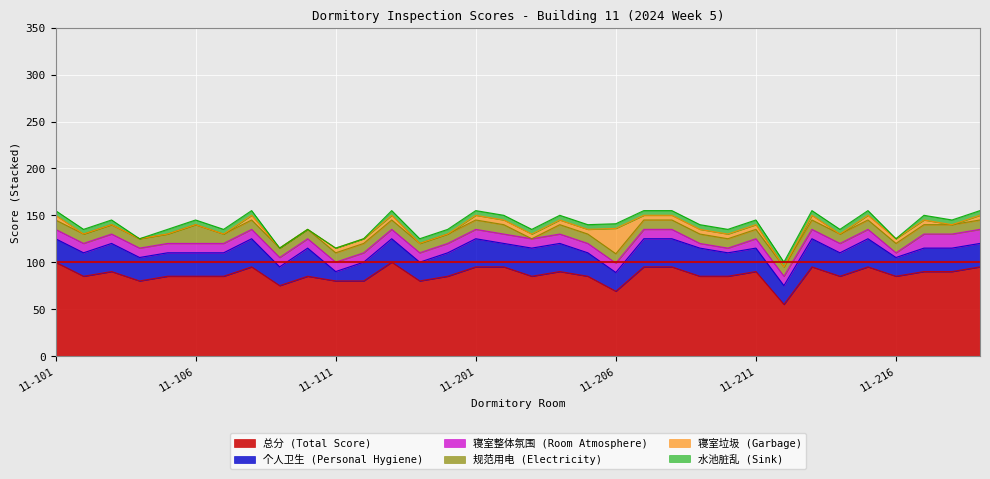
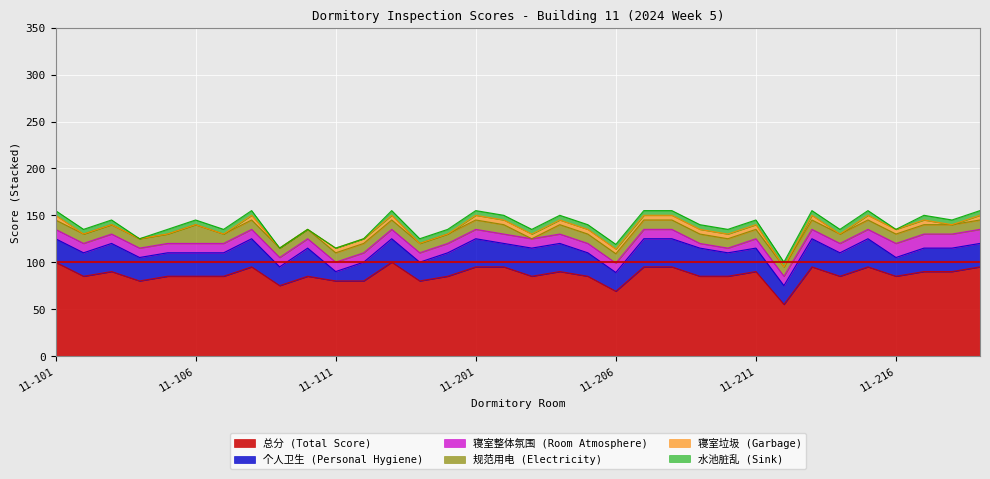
寝室垃圾 (Garbage), 11-206: 30 -> 10
寝室整体氛围 (Room Atmosphere), 11-216: 10 -> 20
